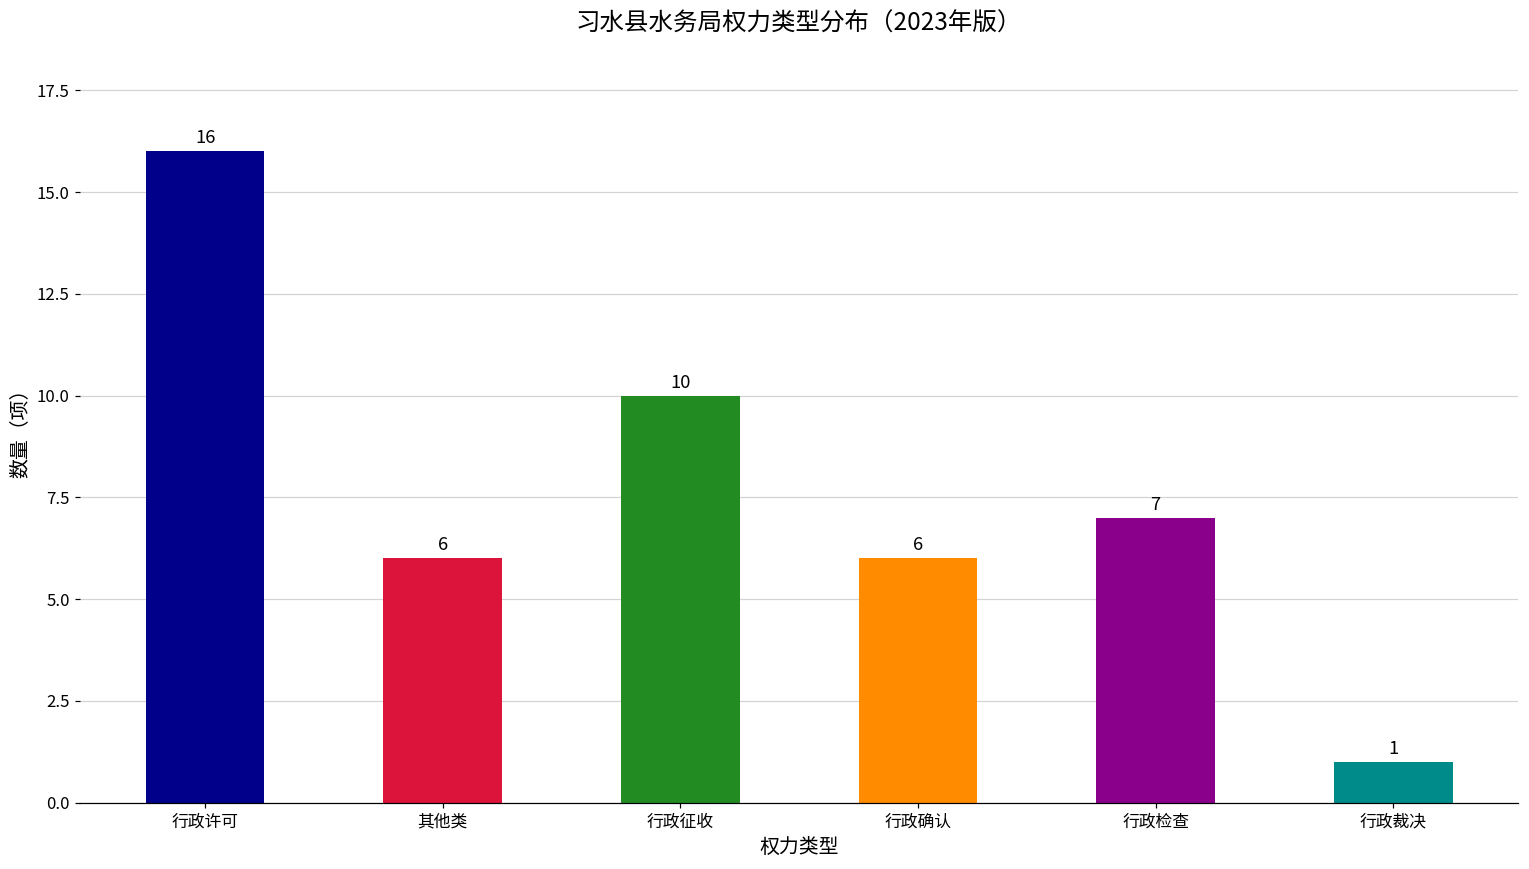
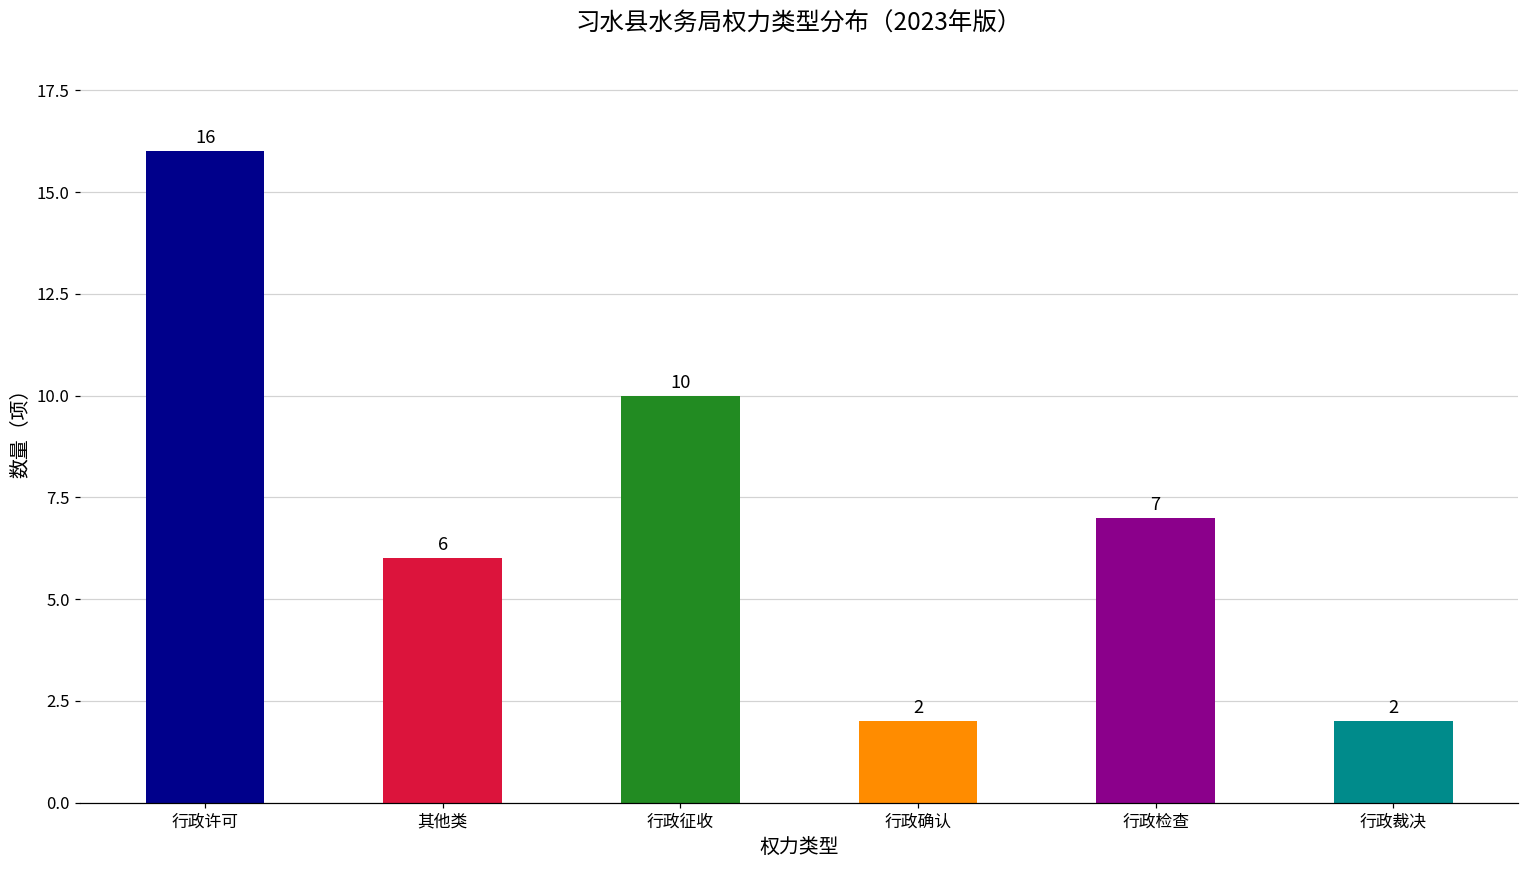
行政确认: 6 -> 2
行政裁决: 1 -> 2
